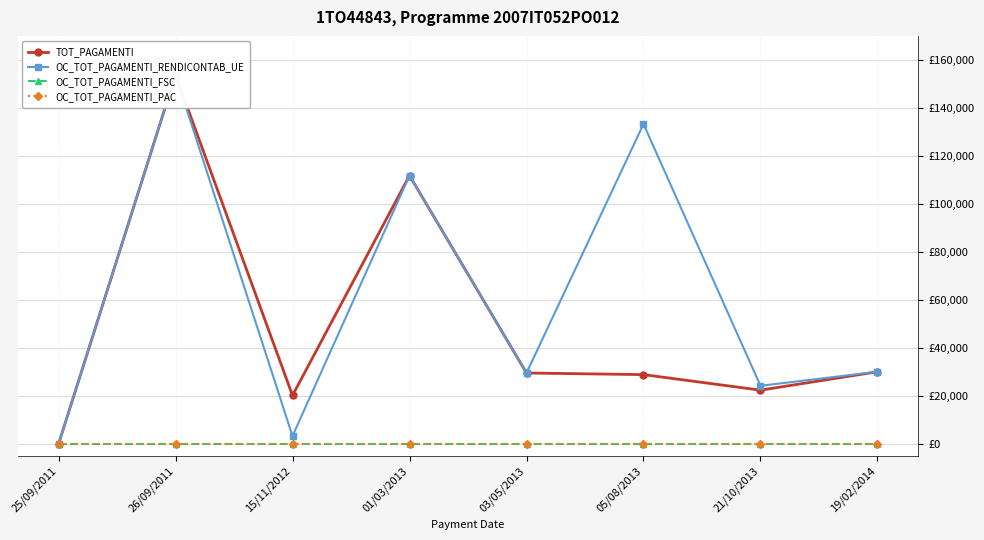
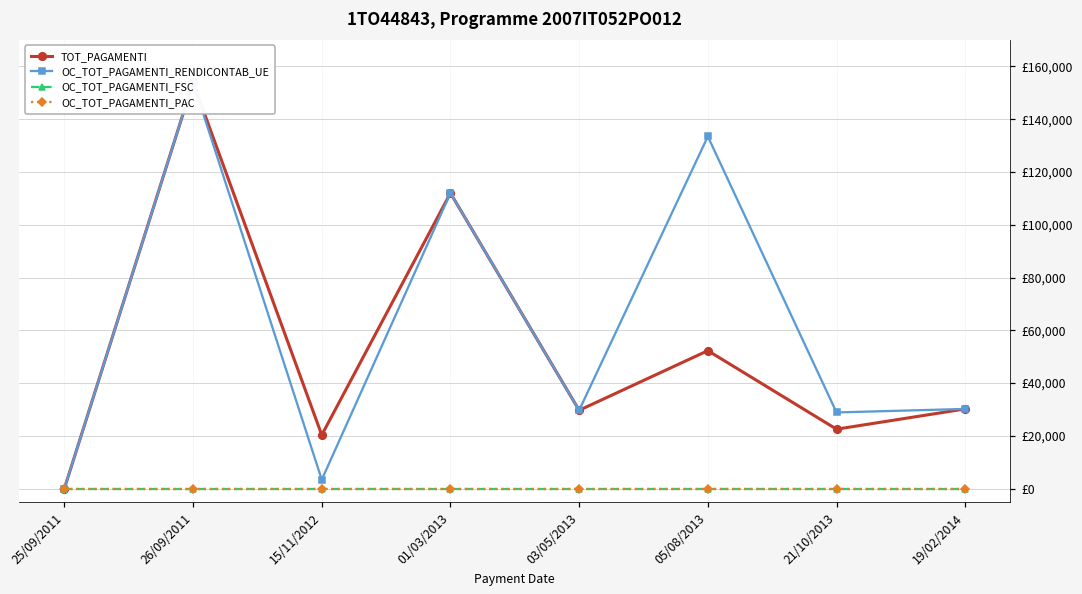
TOT_PAGAMENTI, 05/08/2013: £29,000 -> £52,000
OC_TOT_PAGAMENTI_RENDICONTAB_UE, 21/10/2013: £24,000 -> £29,000
